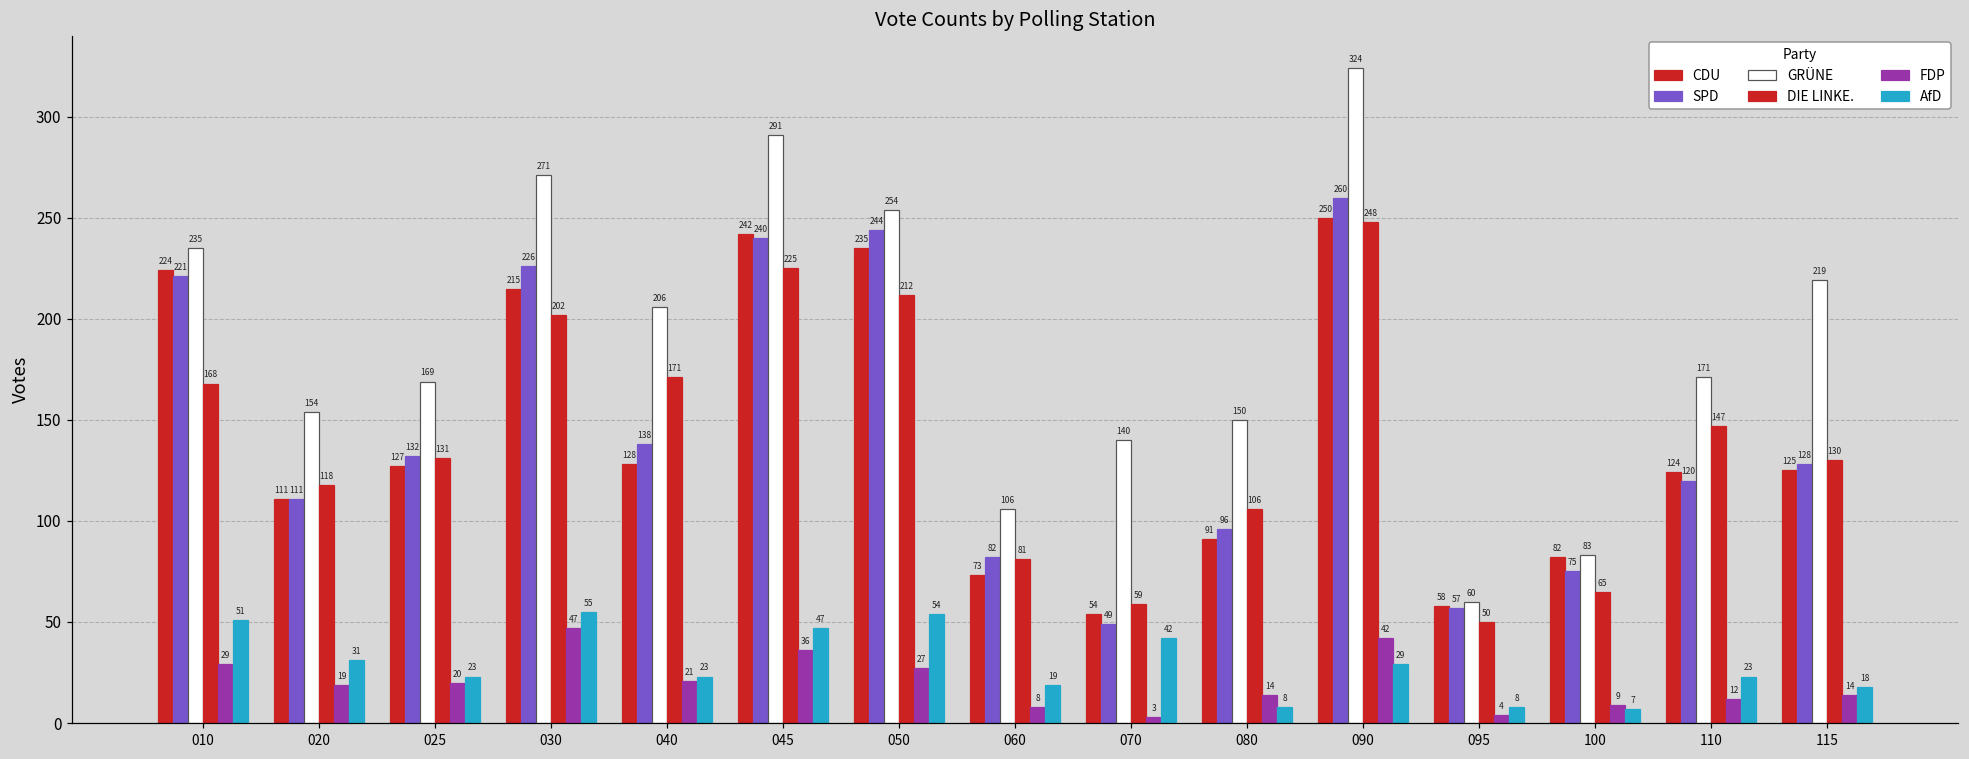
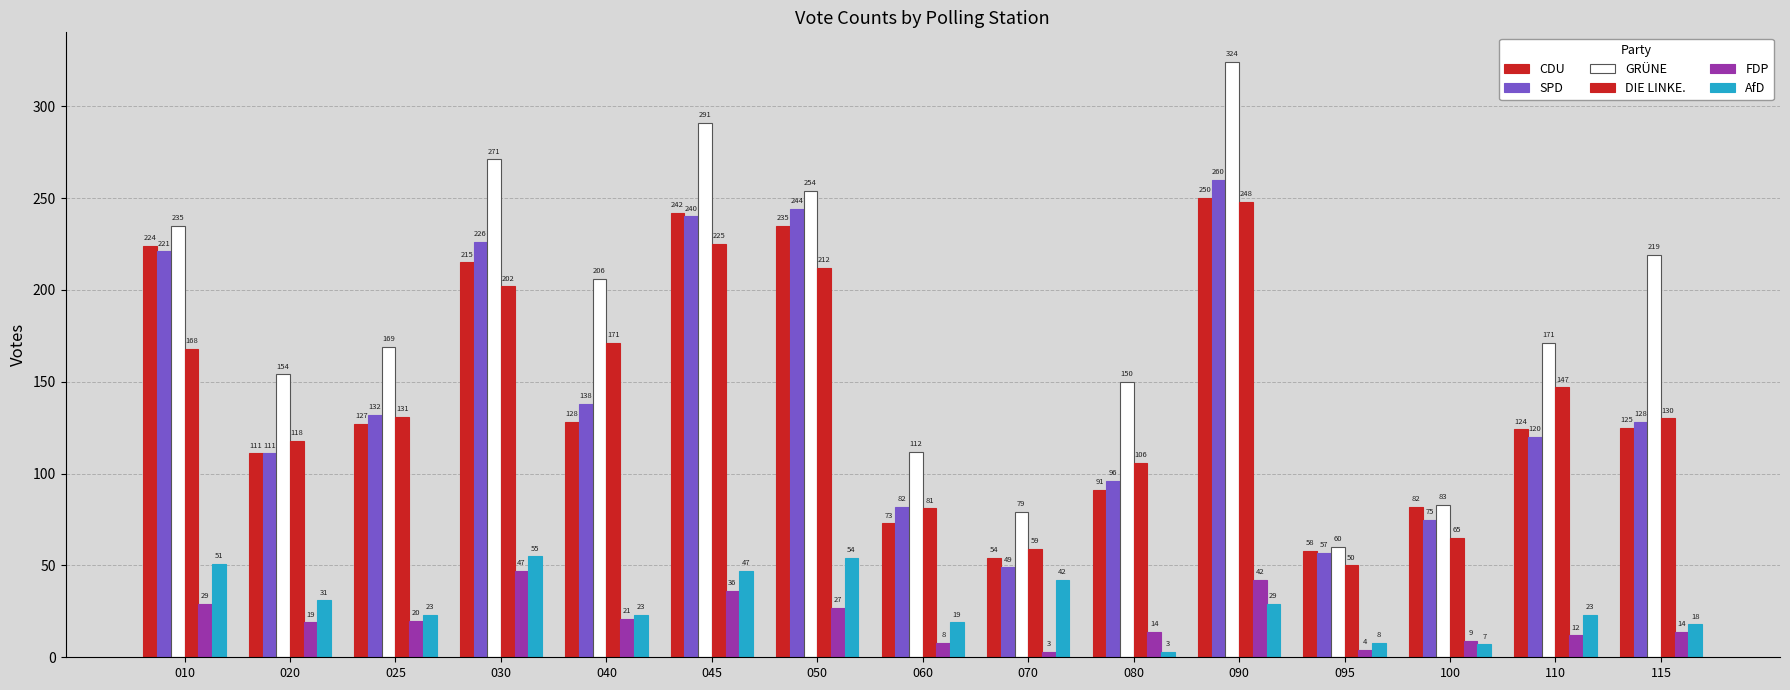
GRÜNE, 060: 106 -> 112
GRÜNE, 070: 140 -> 79
AfD, 080: 8 -> 3
